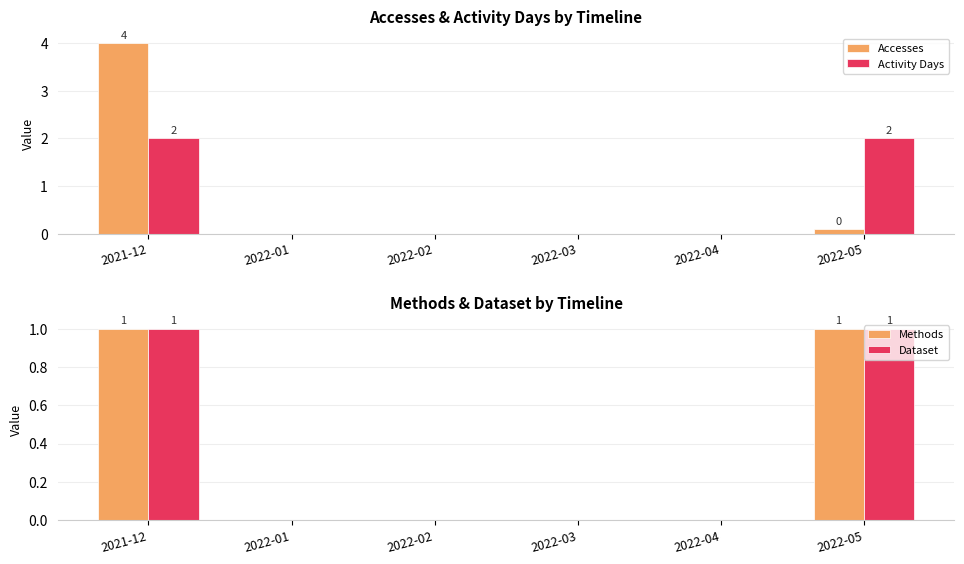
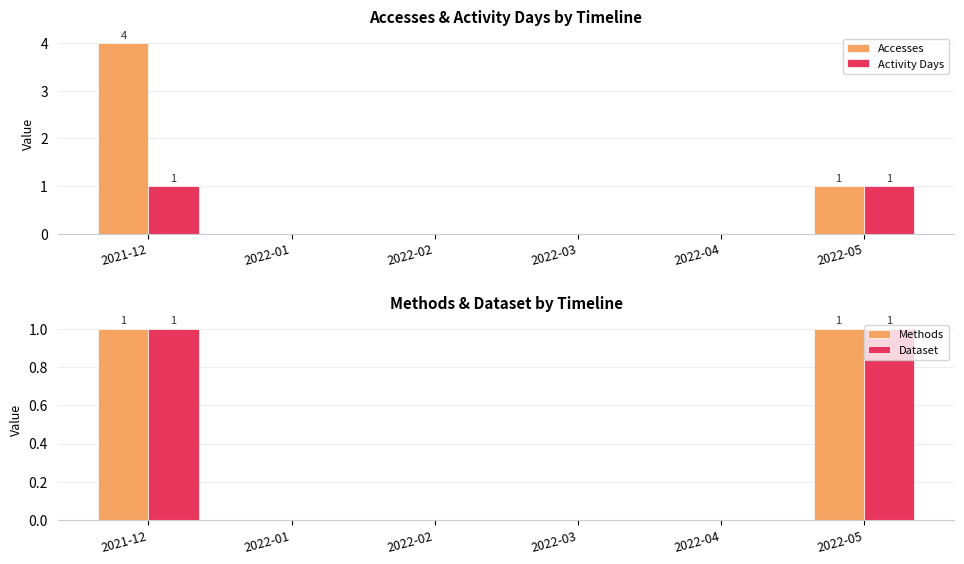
Accesses & Activity Days by Timeline, Activity Days, 2021-12: 2 -> 1
Accesses & Activity Days by Timeline, Accesses, 2022-05: 0 -> 1
Accesses & Activity Days by Timeline, Activity Days, 2022-05: 2 -> 1
